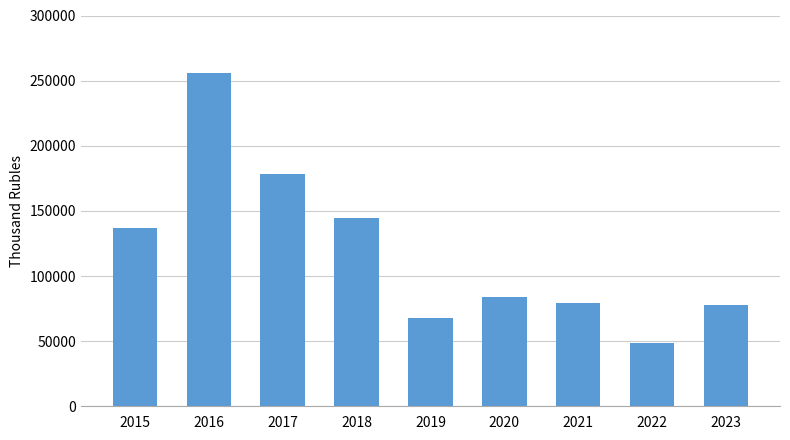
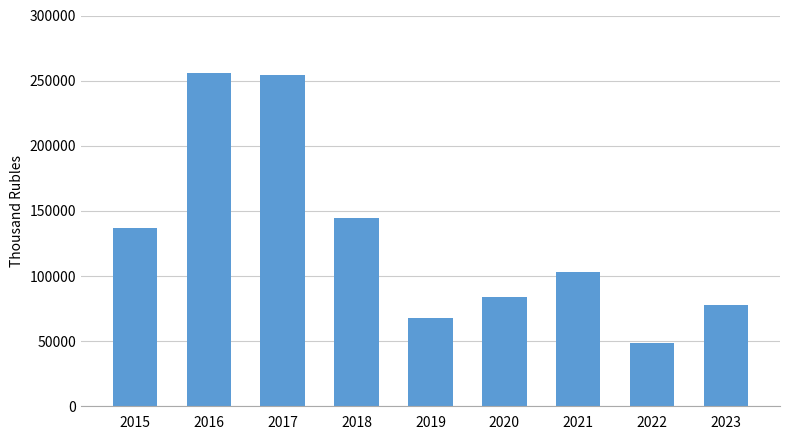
2017: 178000 -> 254000
2021: 79000 -> 103000
